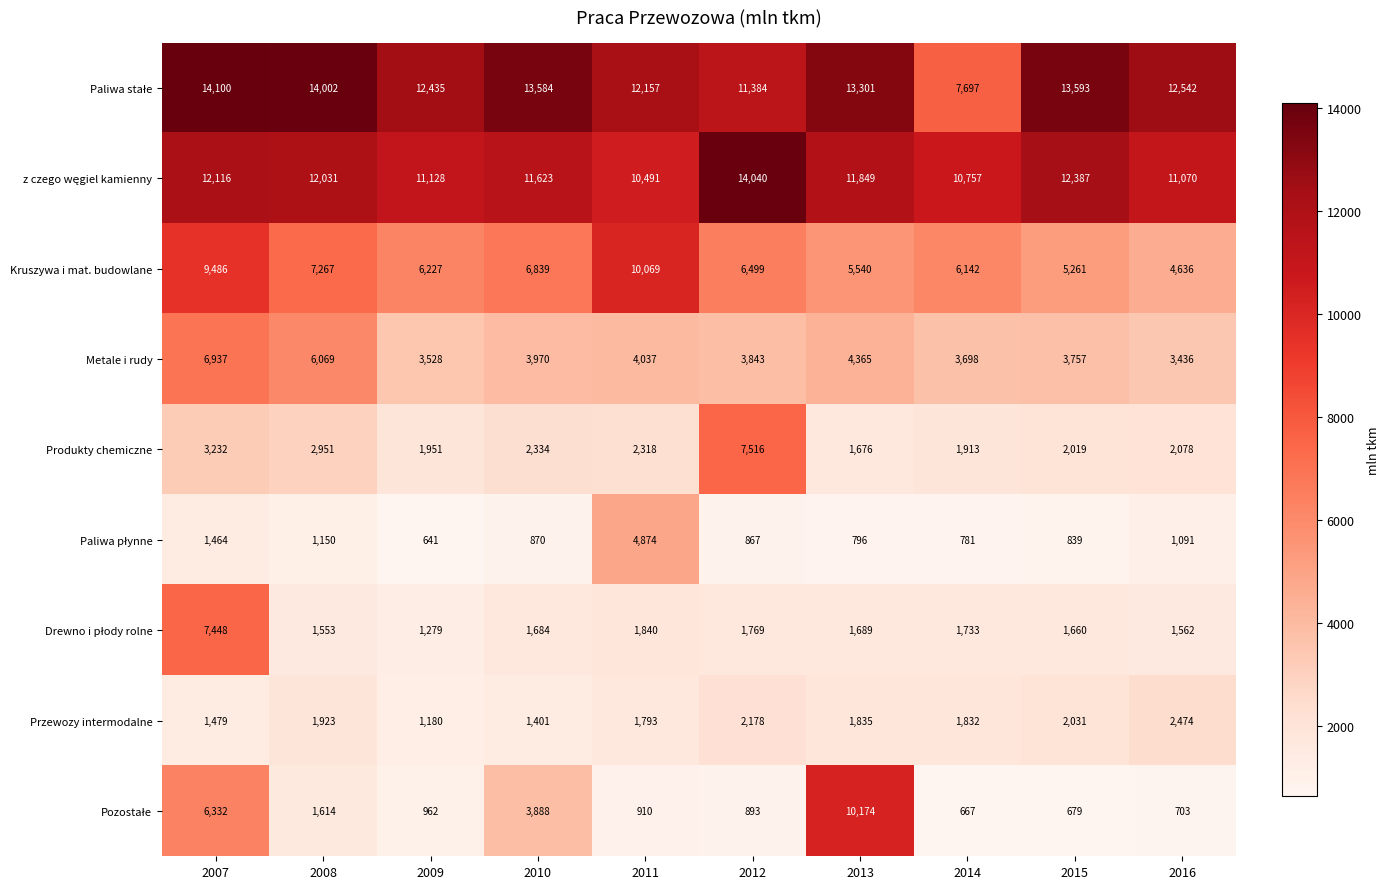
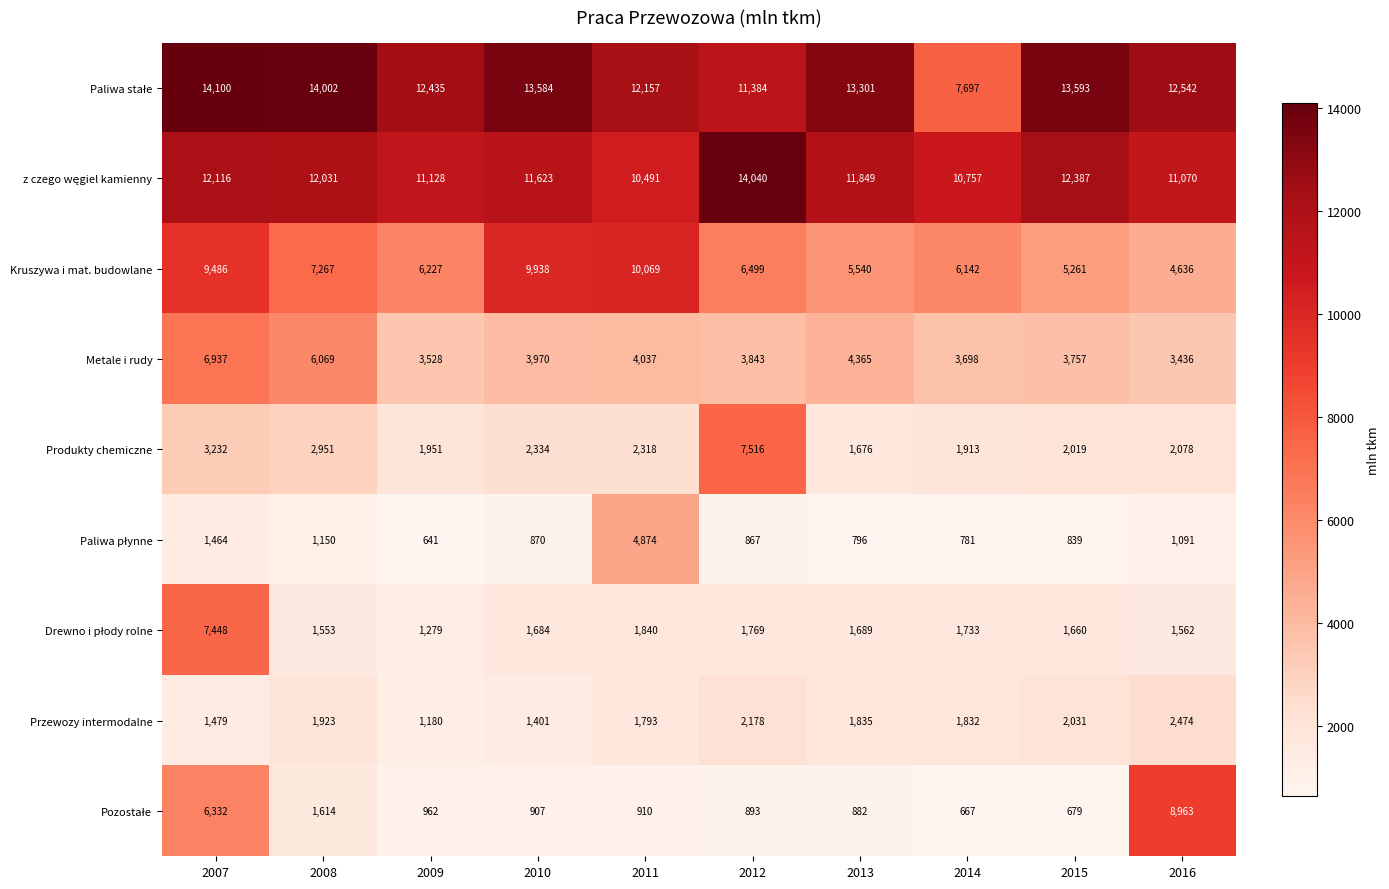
Kruszywa i mat. budowlane, 2010: 6,839 -> 9,938
Pozostałe, 2010: 3,888 -> 907
Pozostałe, 2013: 10,174 -> 882
Pozostałe, 2016: 703 -> 8,963
